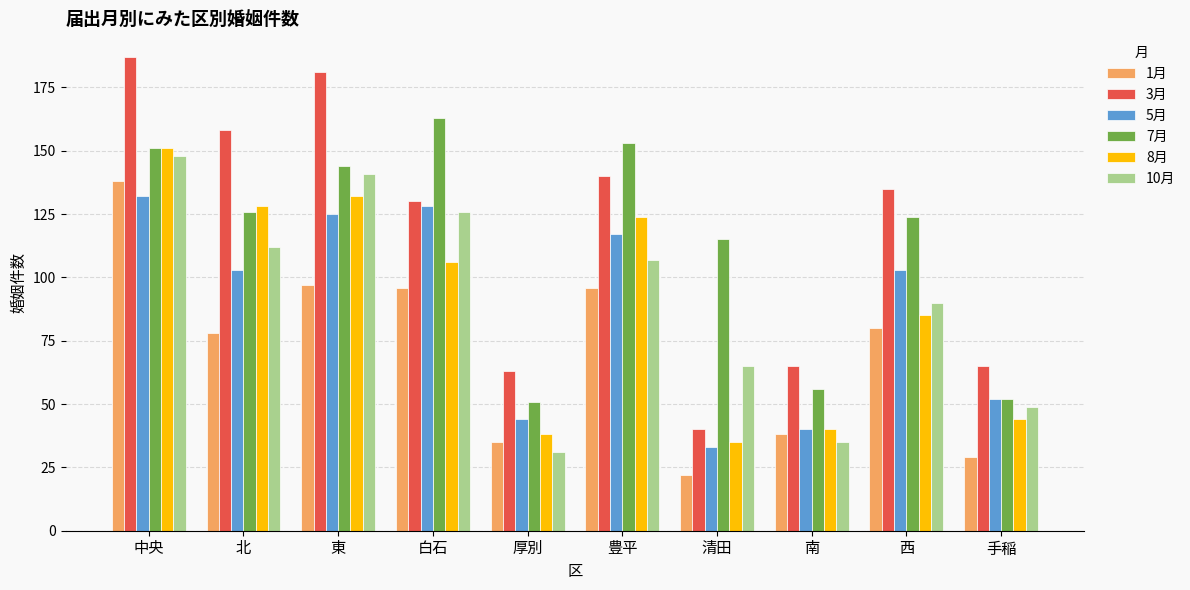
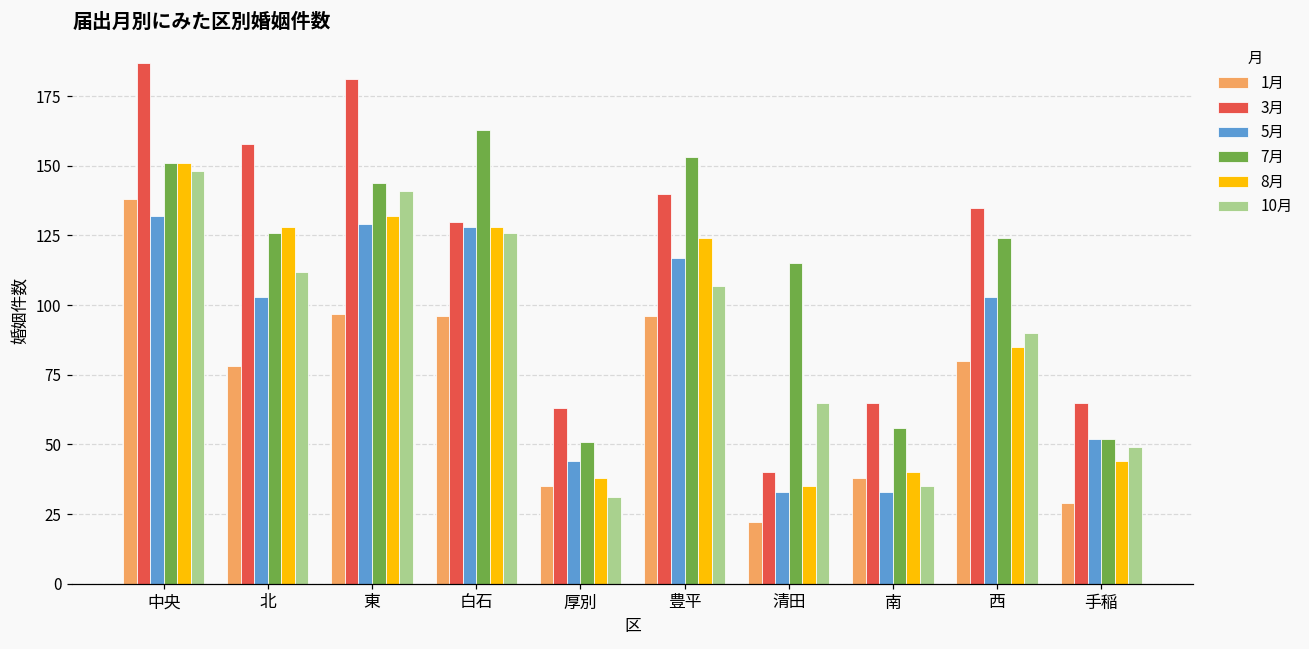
5月, 東: 125 -> 129
8月, 白石: 106 -> 128
5月, 南: 40 -> 33
